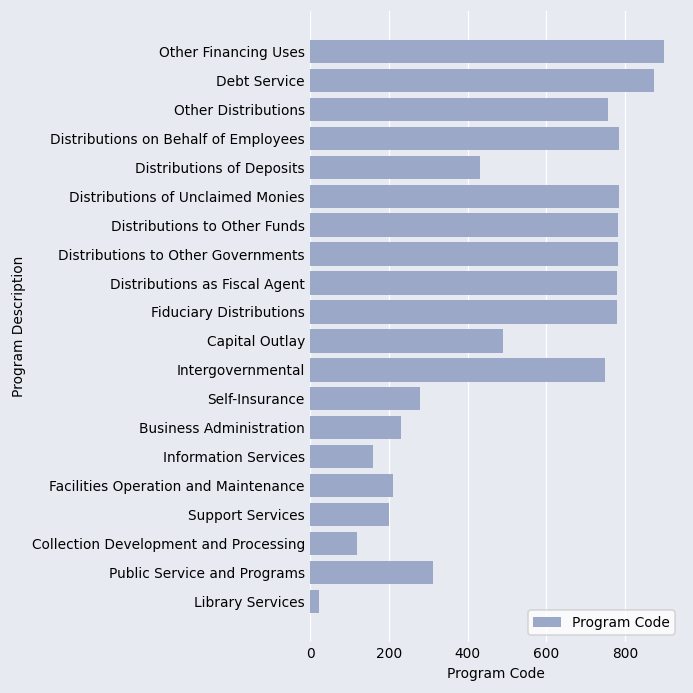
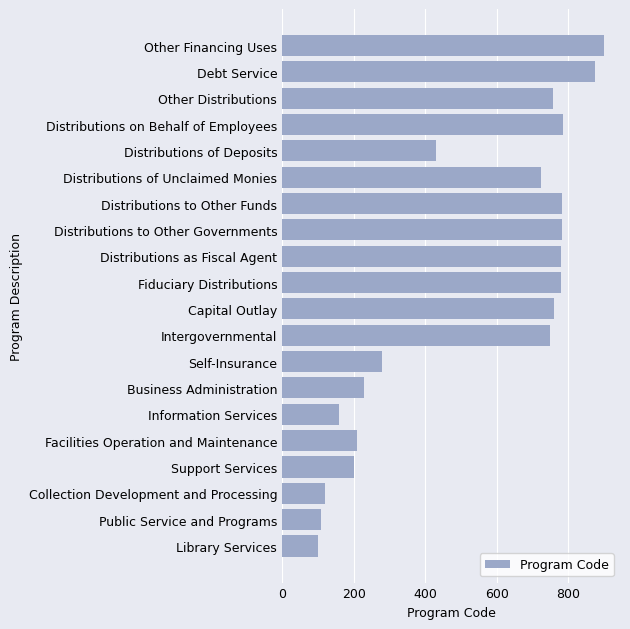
Distributions of Unclaimed Monies: 780 -> 730
Capital Outlay: 490 -> 760
Public Service and Programs: 310 -> 110
Library Services: 20 -> 100
